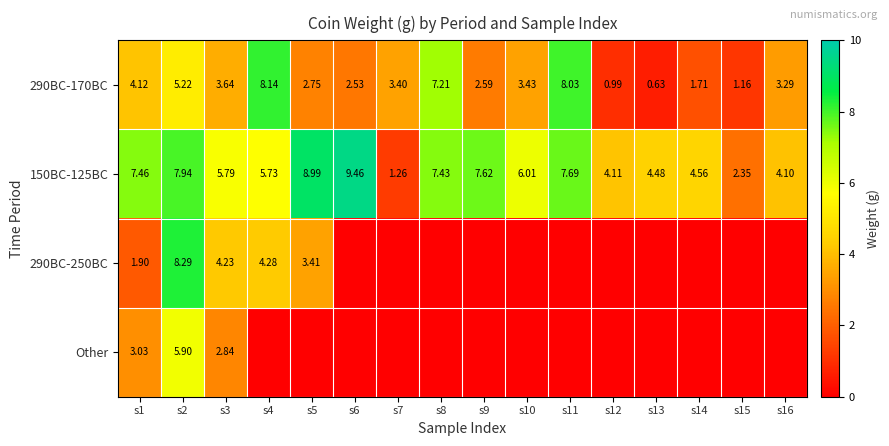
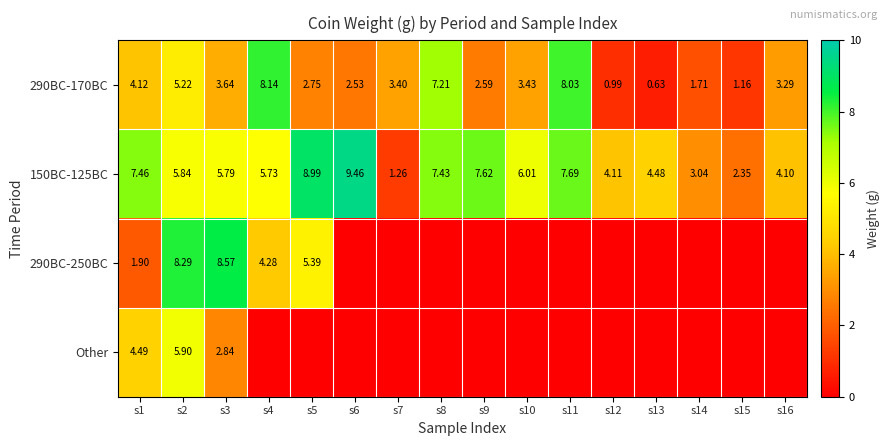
150BC-125BC, s2: 7.94 -> 5.84
150BC-125BC, s14: 4.56 -> 3.04
290BC-250BC, s3: 4.23 -> 8.57
290BC-250BC, s5: 3.41 -> 5.39
Other, s1: 3.03 -> 4.49
